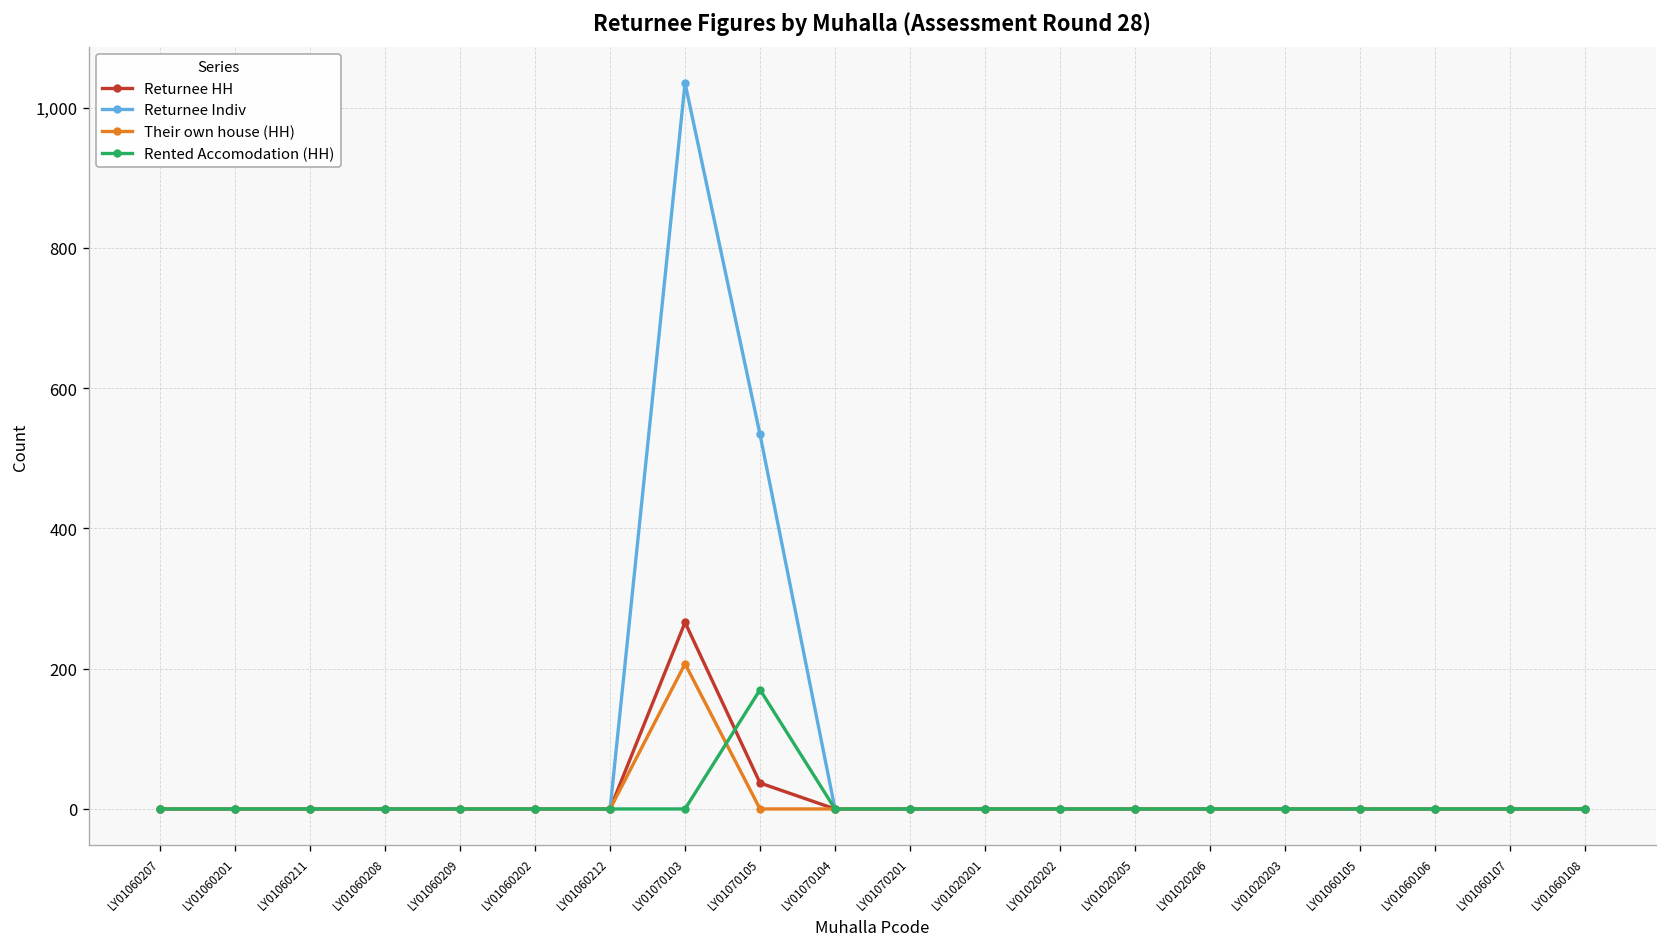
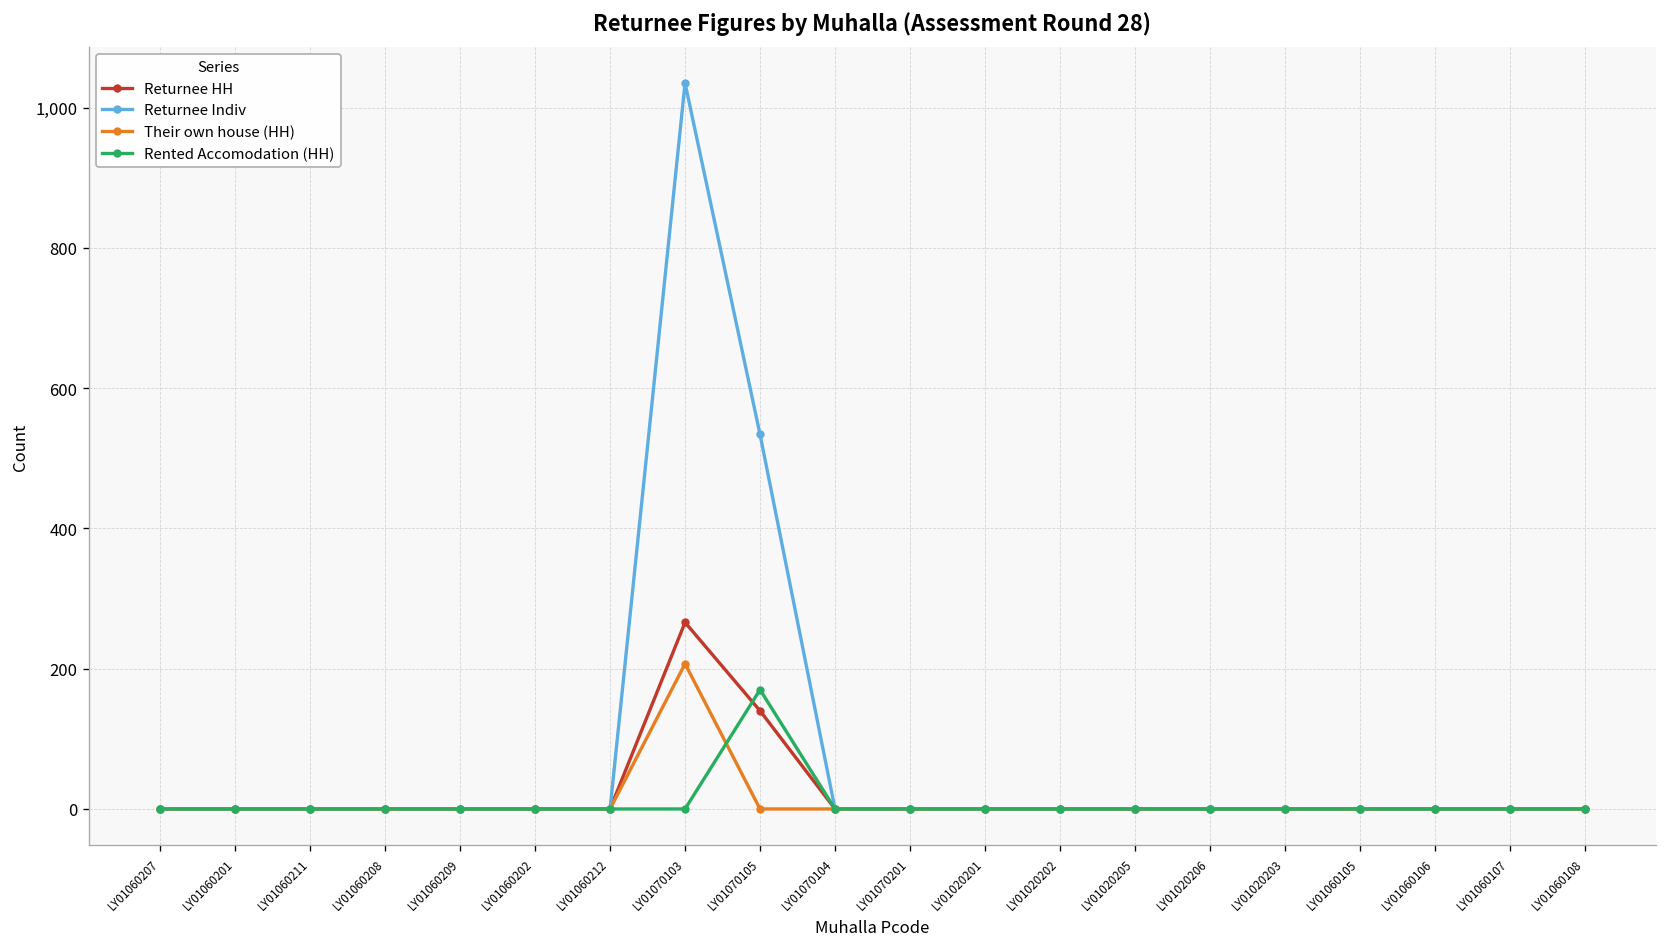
Returnee HH, LY01070105: 40 -> 140
